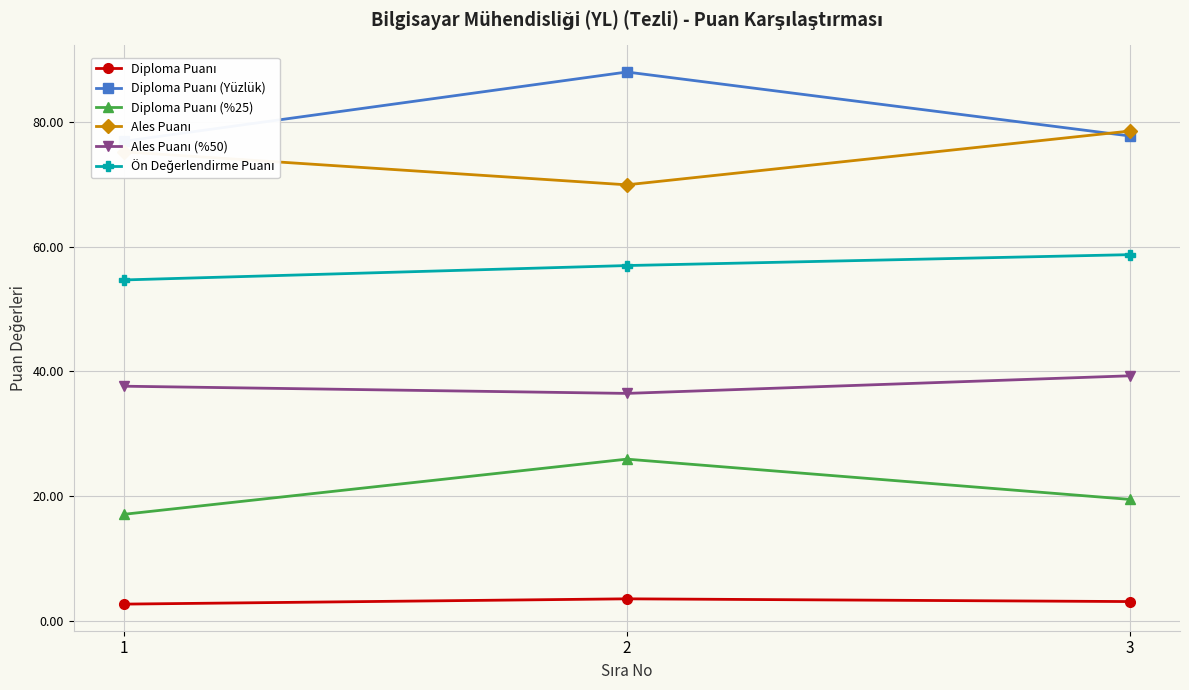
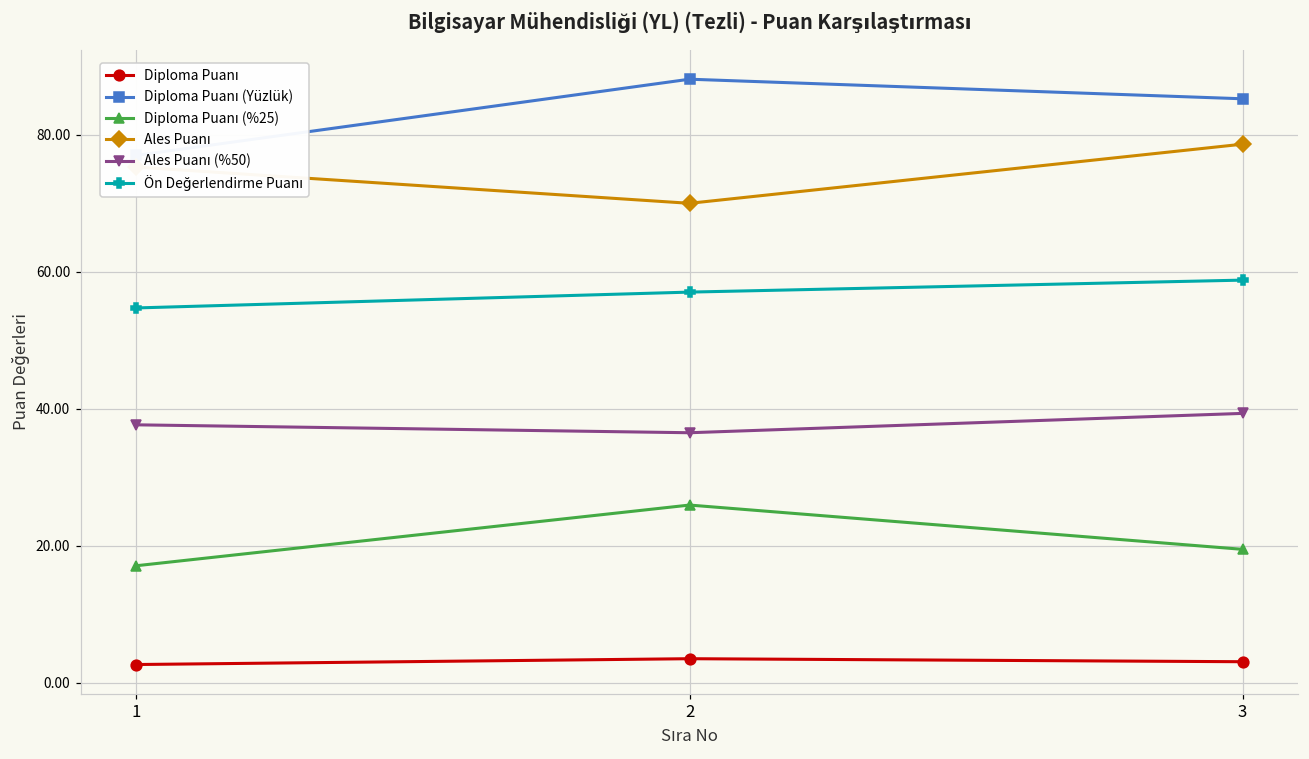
Diploma Puanı (Yüzlük), 3: 78 -> 85
